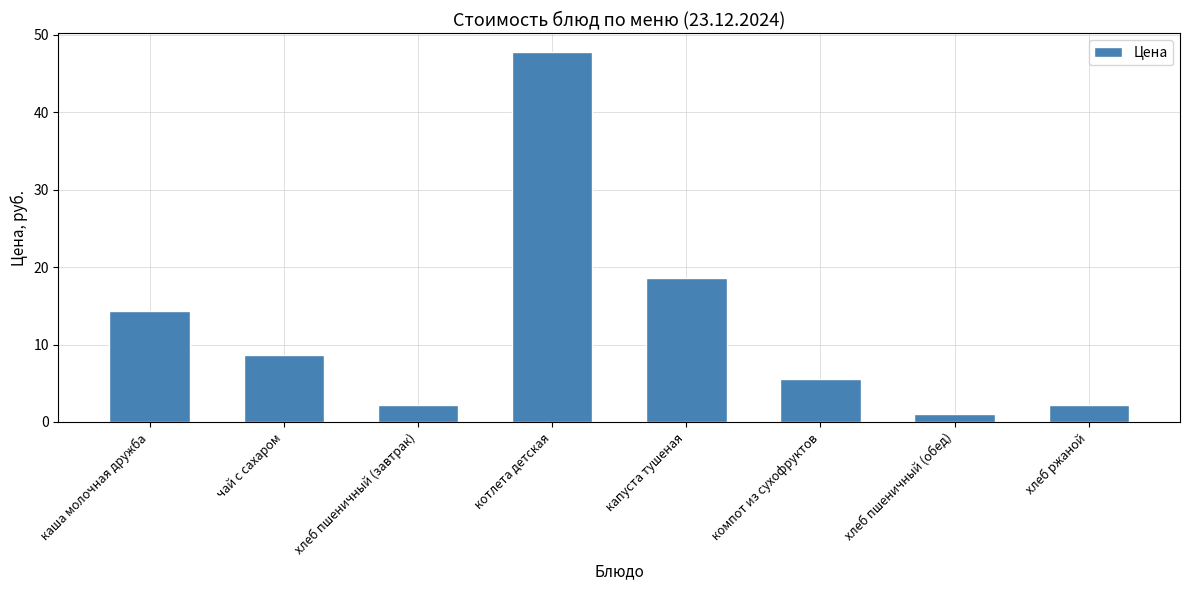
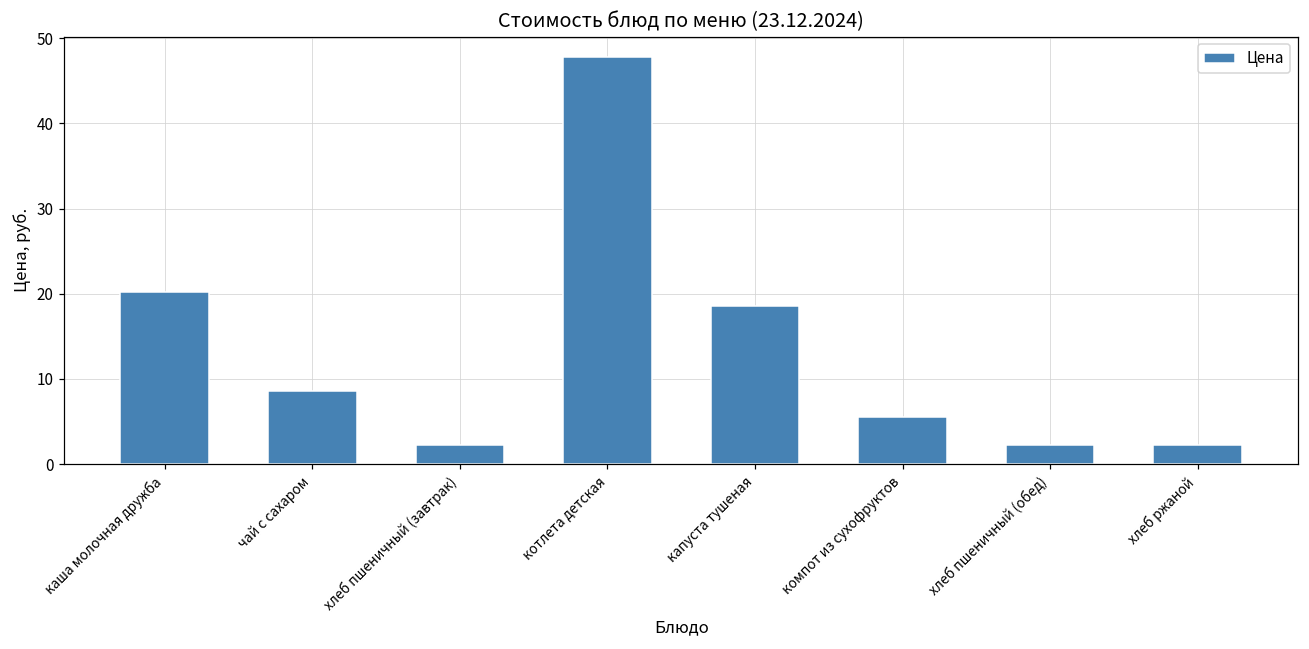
каша молочная дружба: 14 -> 20
хлеб пшеничный (обед): 1 -> 2
